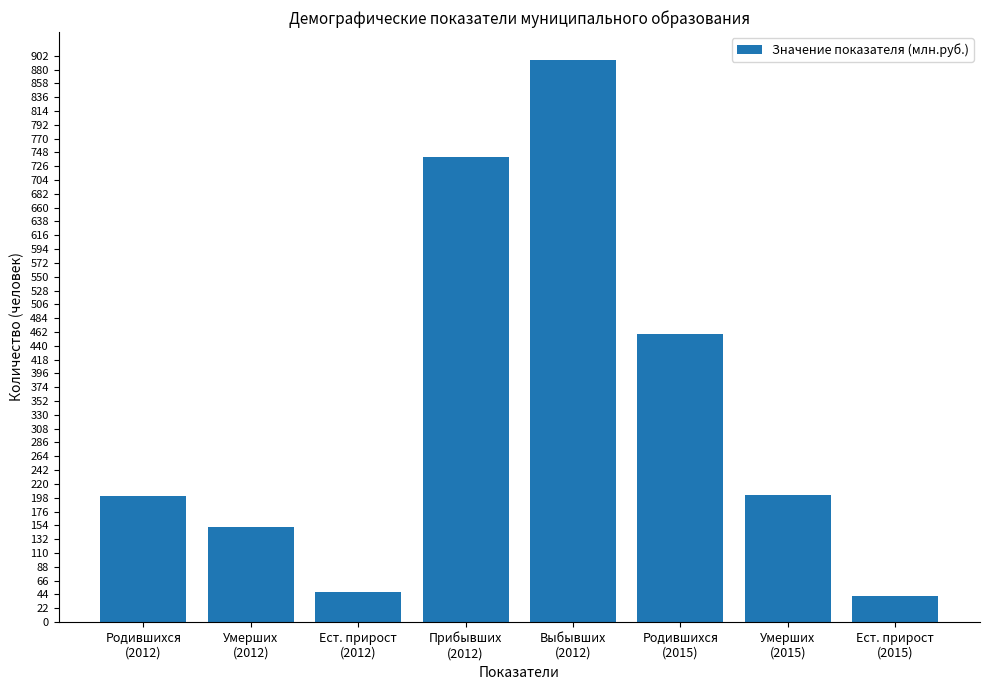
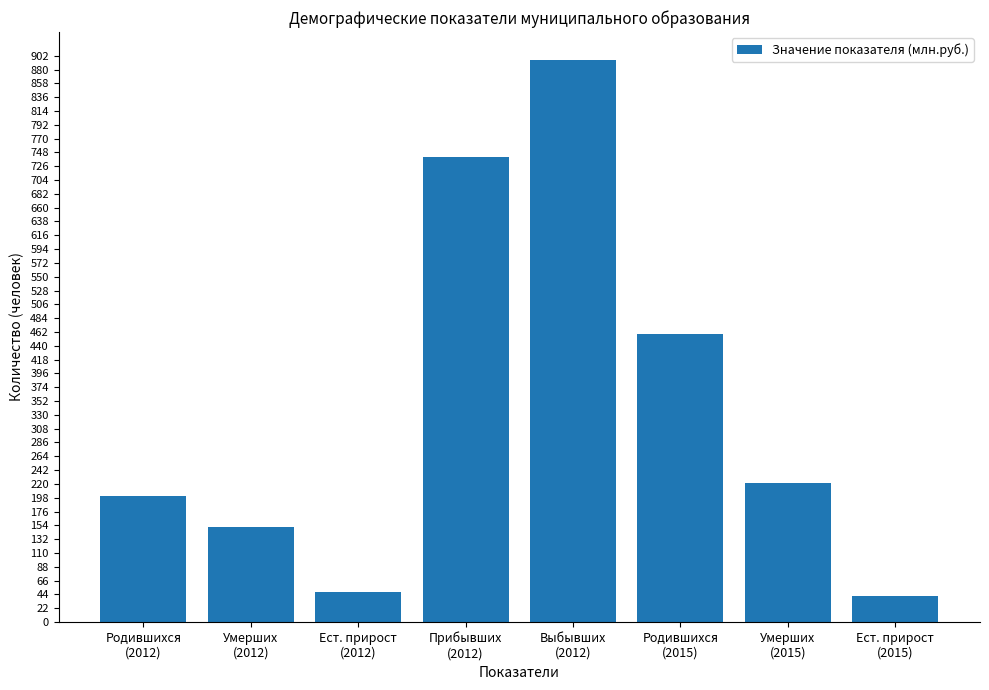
Умерших (2015): 200 -> 220
